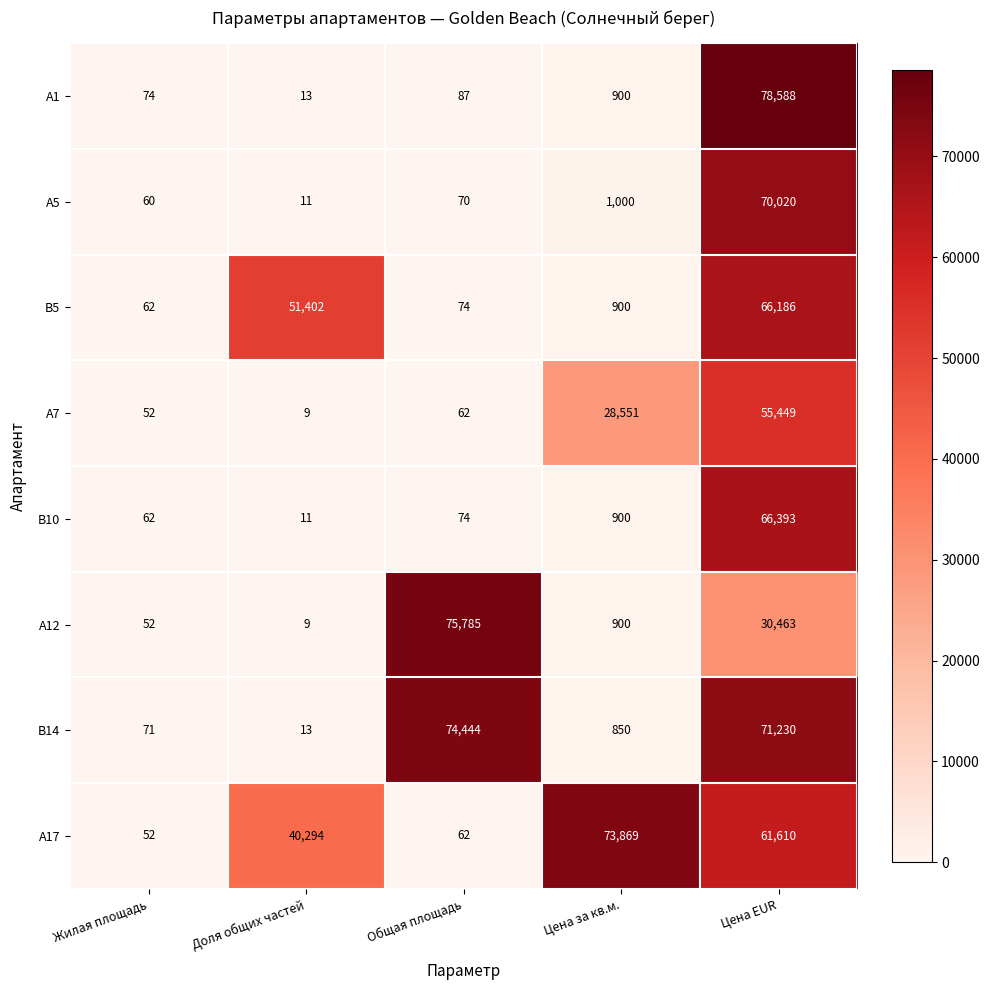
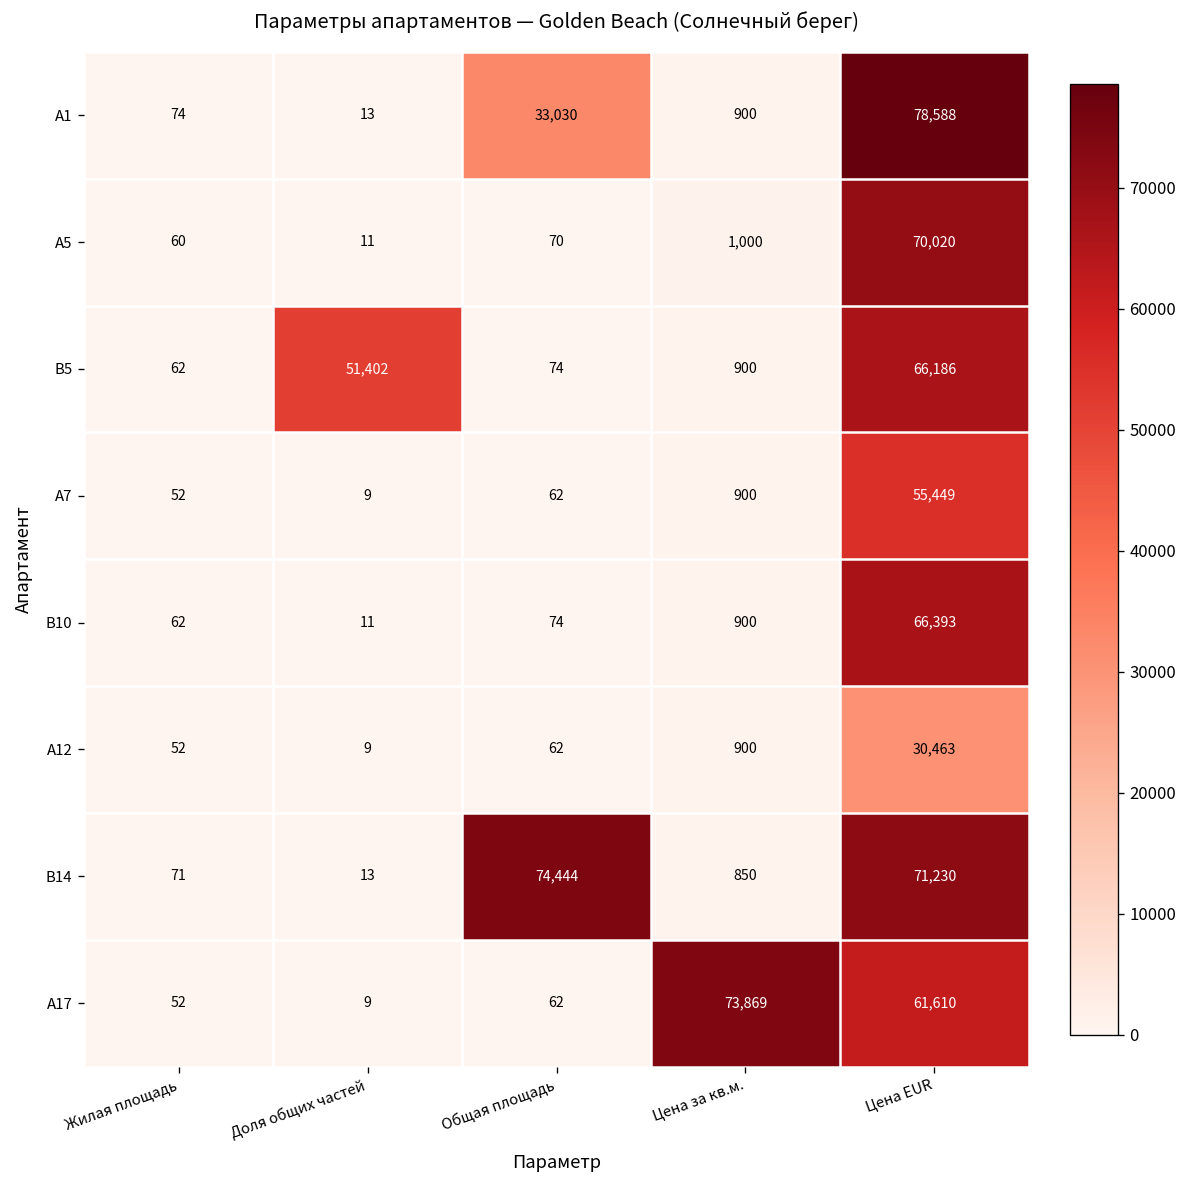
А1, Общая площадь: 87 -> 33,030
А7, Цена за кв.м.: 28,551 -> 900
А12, Общая площадь: 75,785 -> 62
А17, Доля общих частей: 40,294 -> 9
